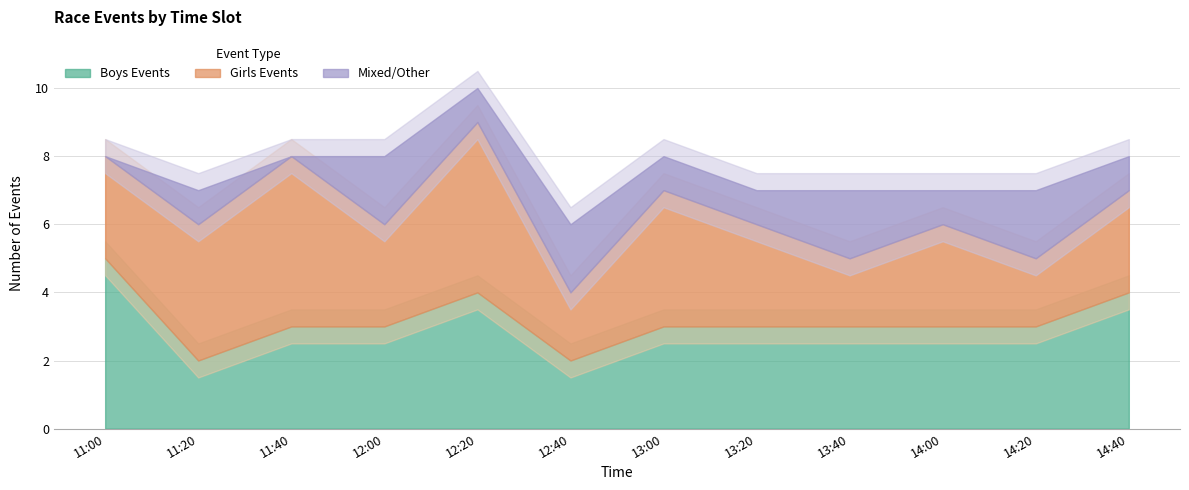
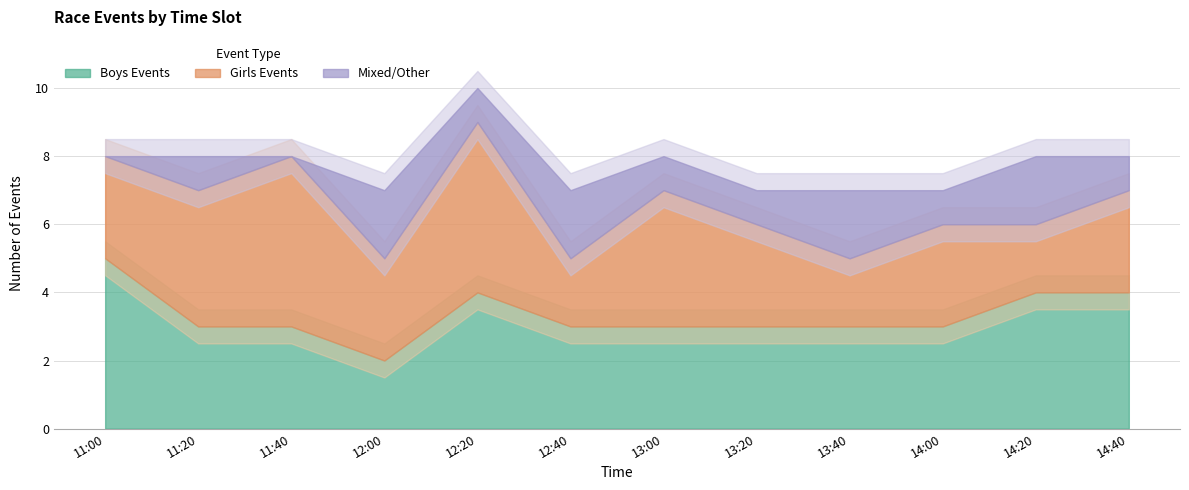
Boys Events, 11:20: 2 -> 3
Boys Events, 12:00: 3 -> 2
Boys Events, 12:40: 2 -> 3
Boys Events, 14:20: 3 -> 4
